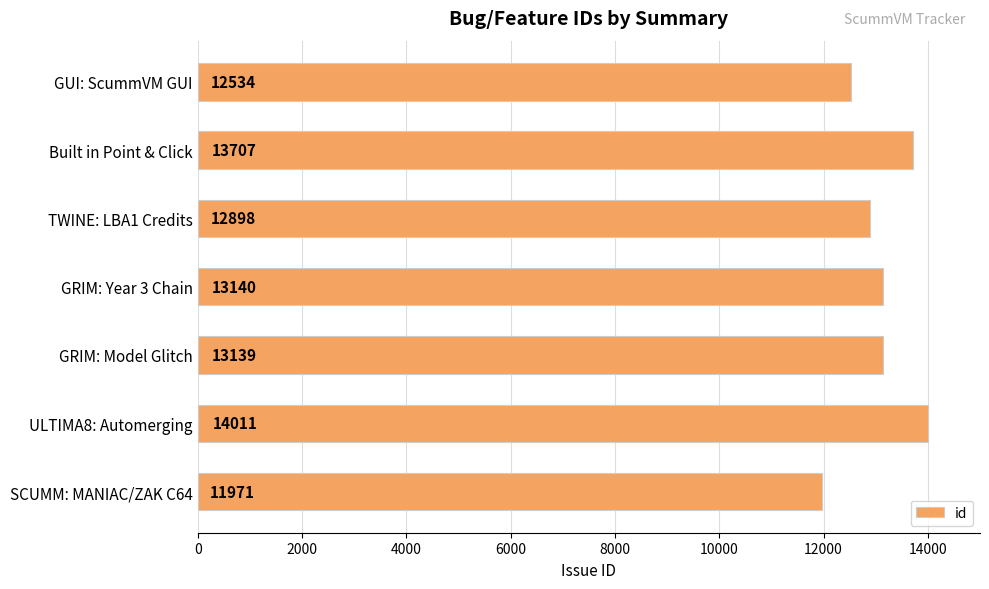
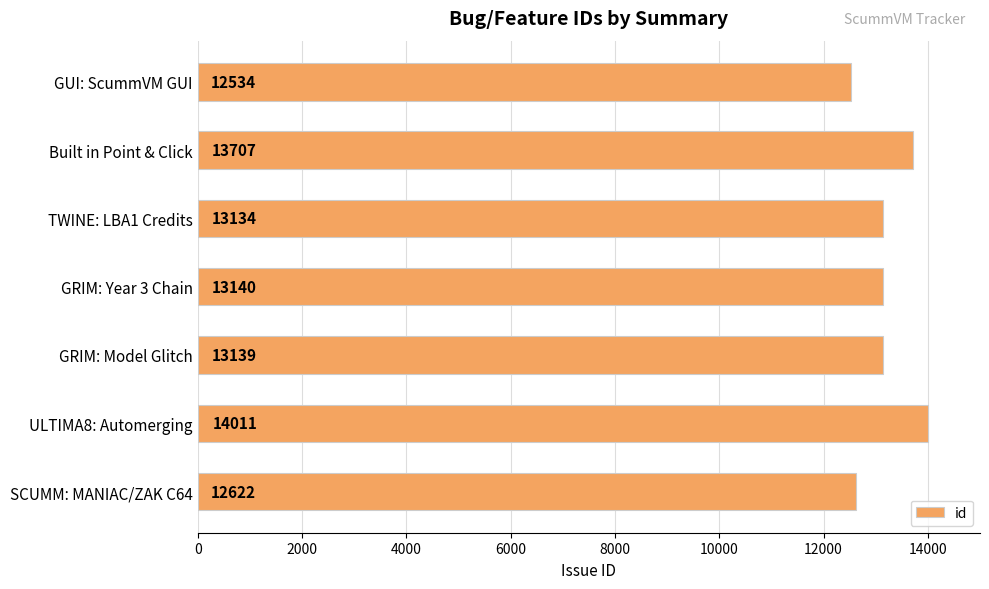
TWINE: LBA1 Credits: 12898 -> 13134
SCUMM: MANIAC/ZAK C64: 11971 -> 12622
